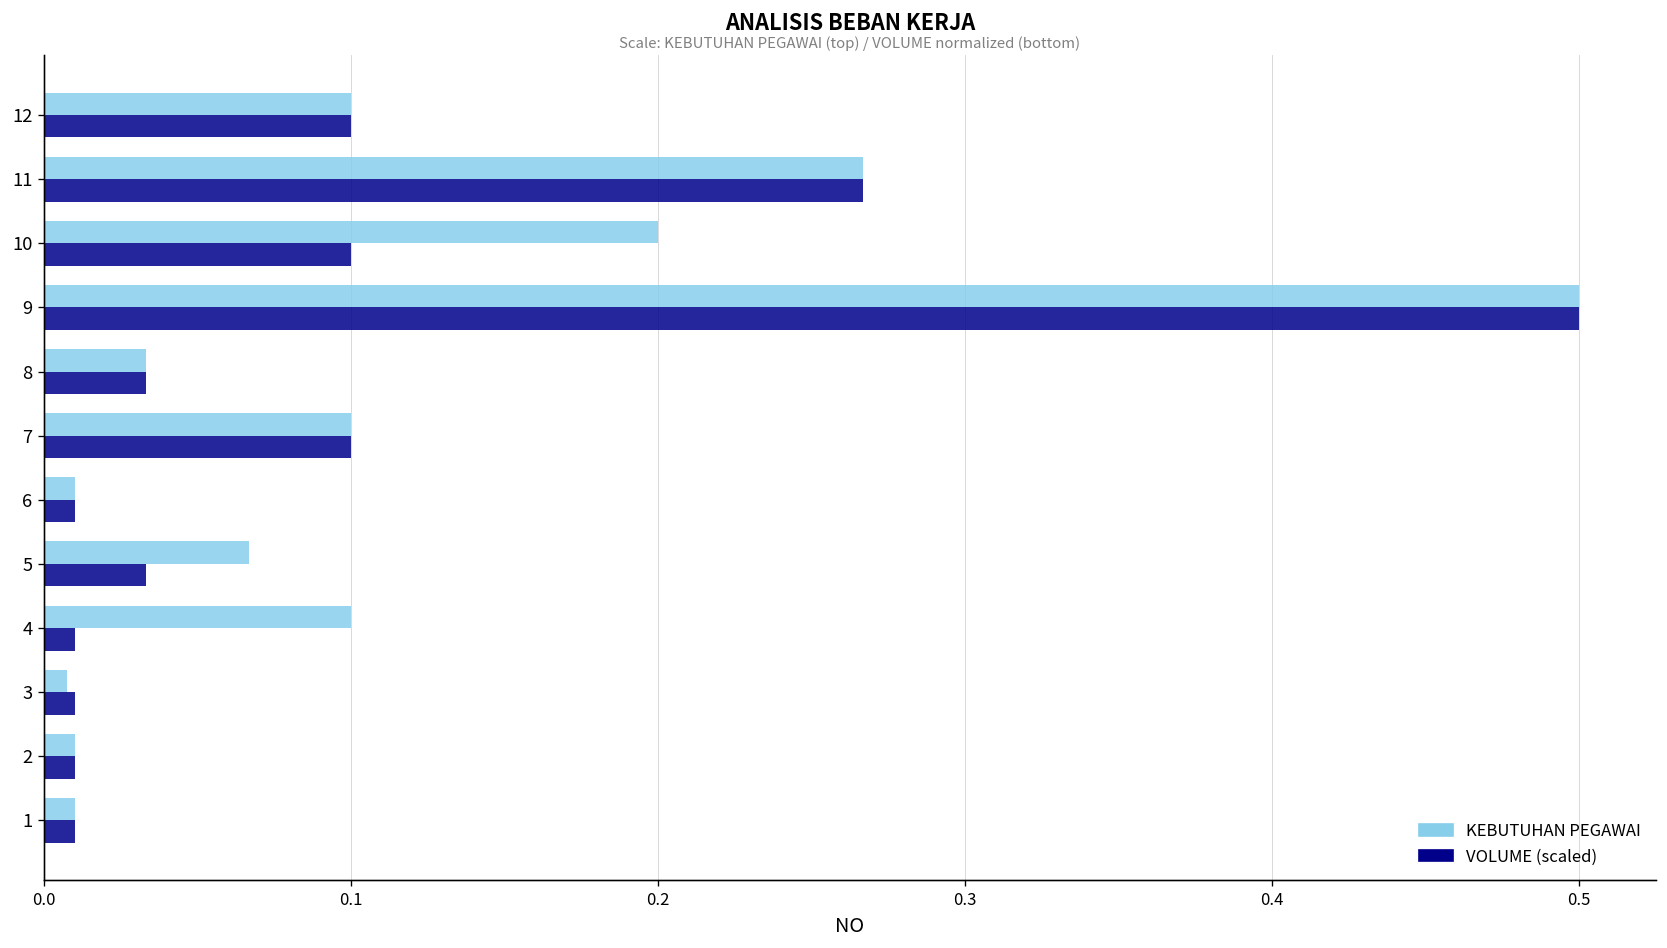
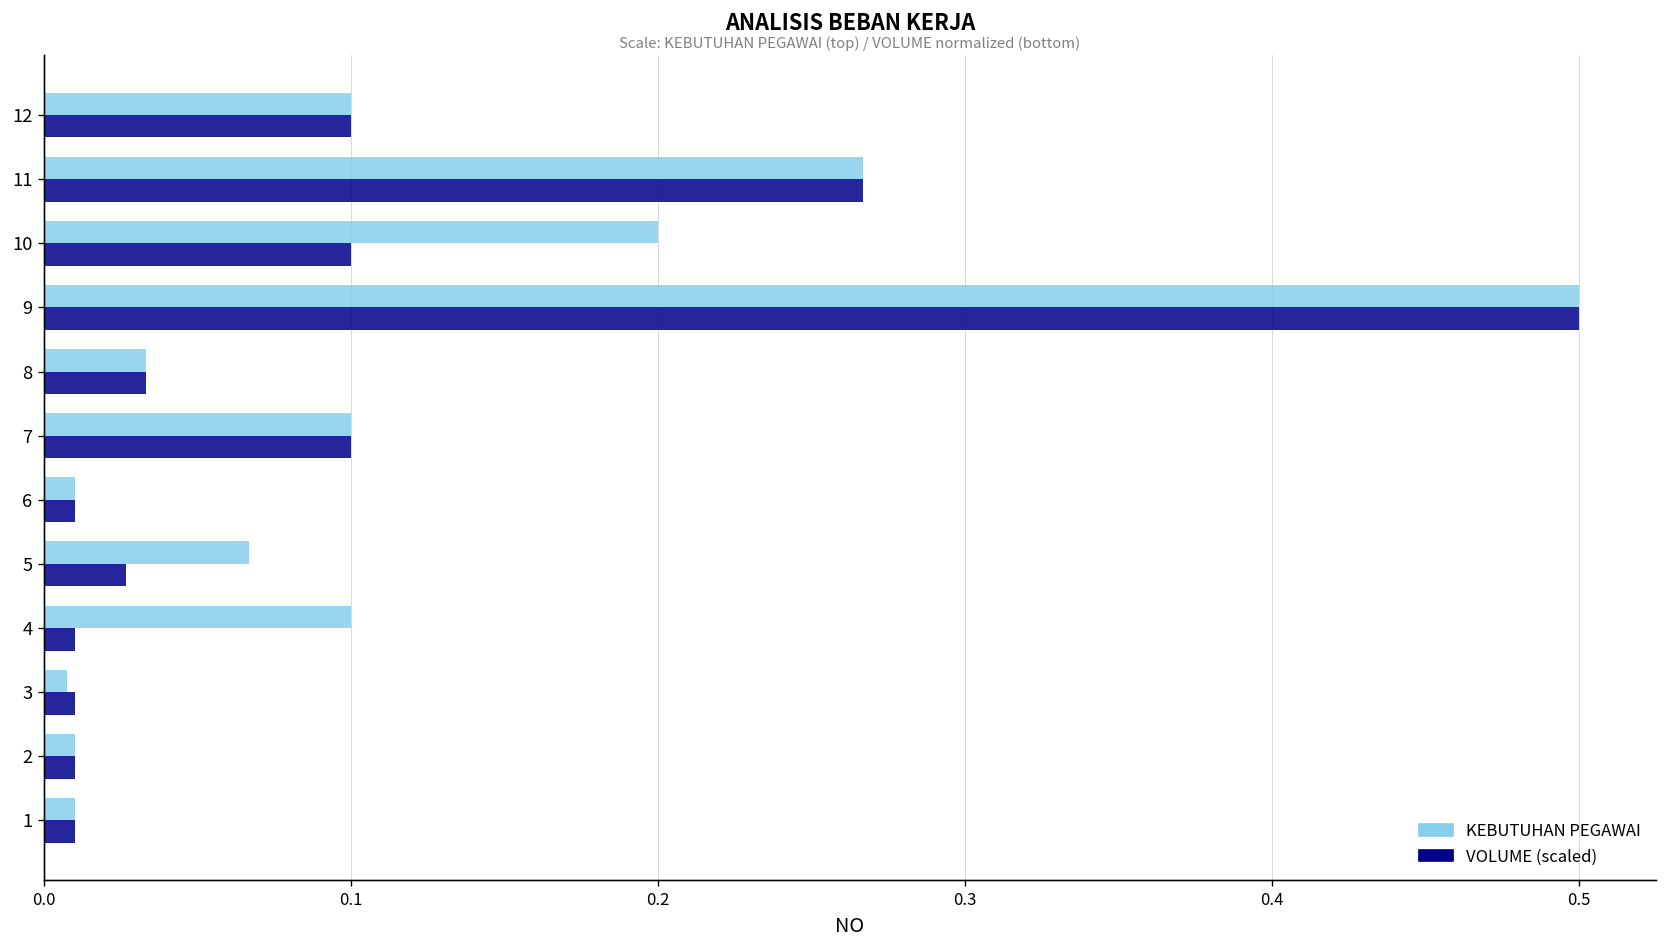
VOLUME (scaled), 5: 0.033 -> 0.027
